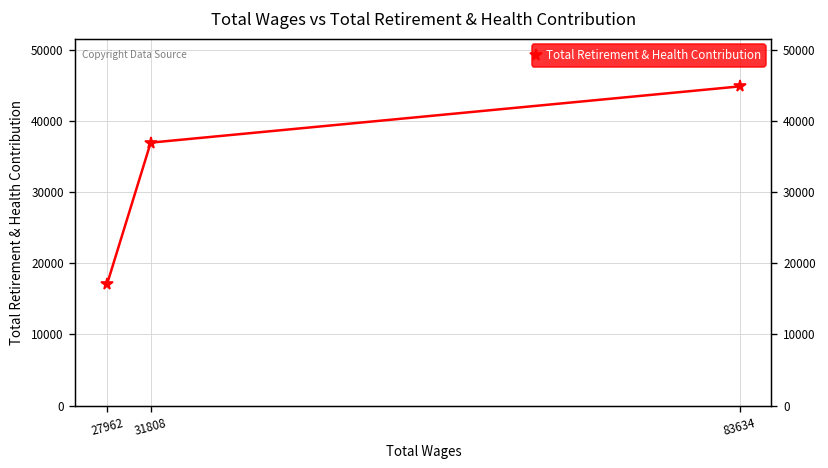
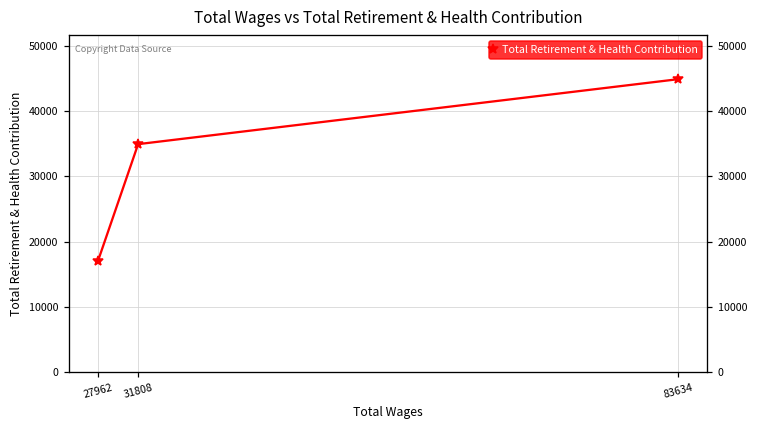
31808: 37000 -> 35000
